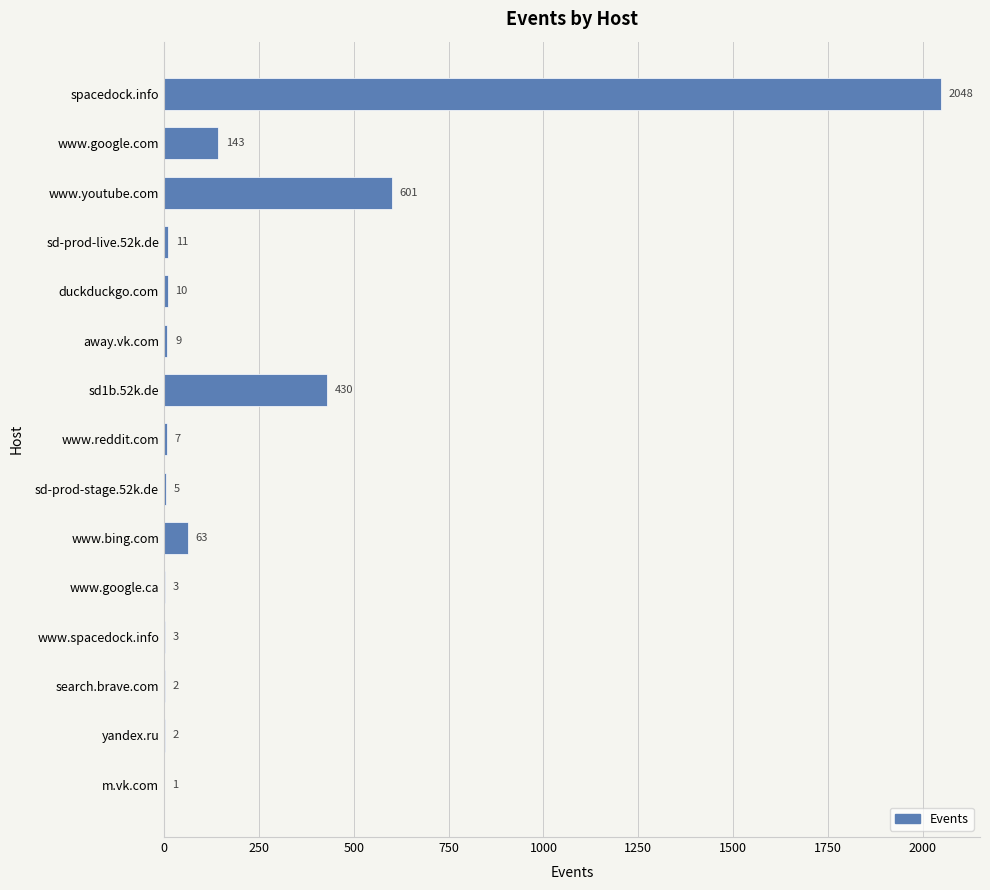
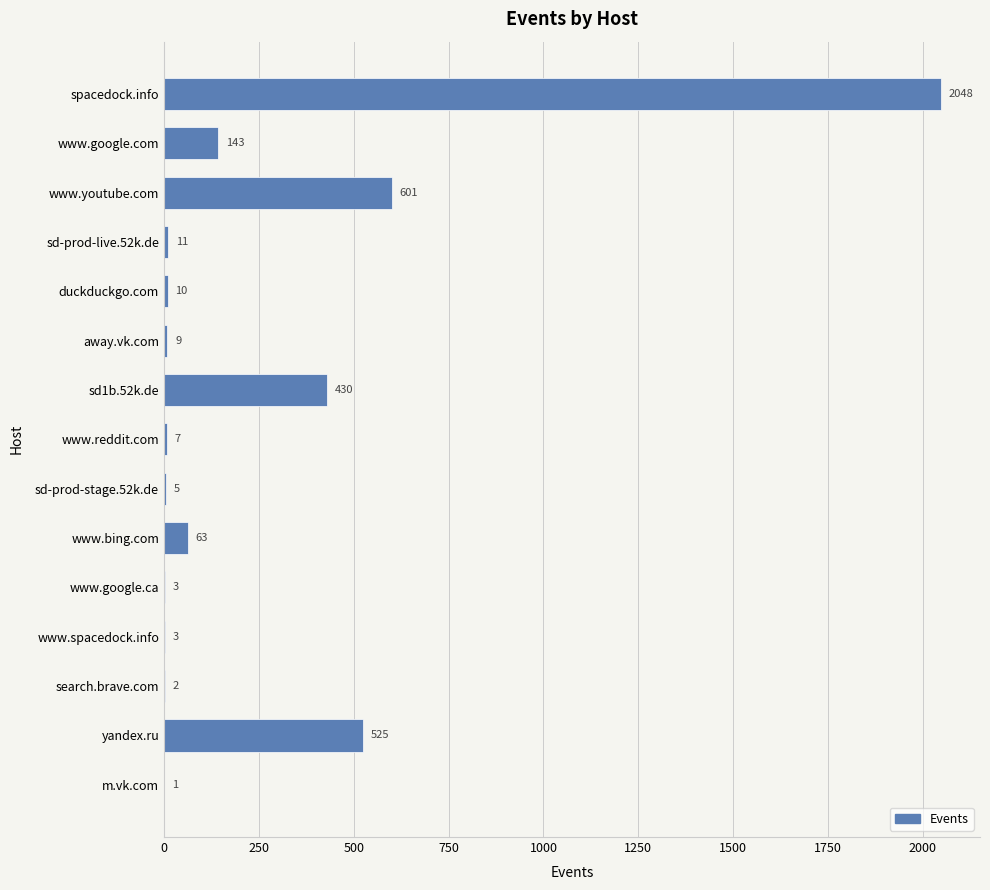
yandex.ru: 2 -> 525
